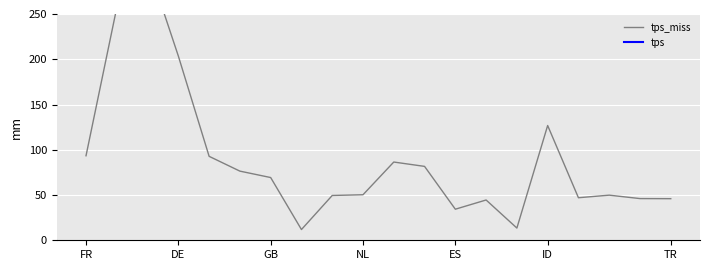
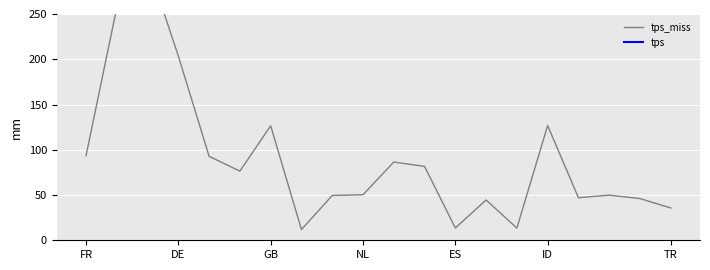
tps_miss, GB: 70 -> 130
tps_miss, ES: 30 -> 10
tps_miss, TR: 50 -> 40
